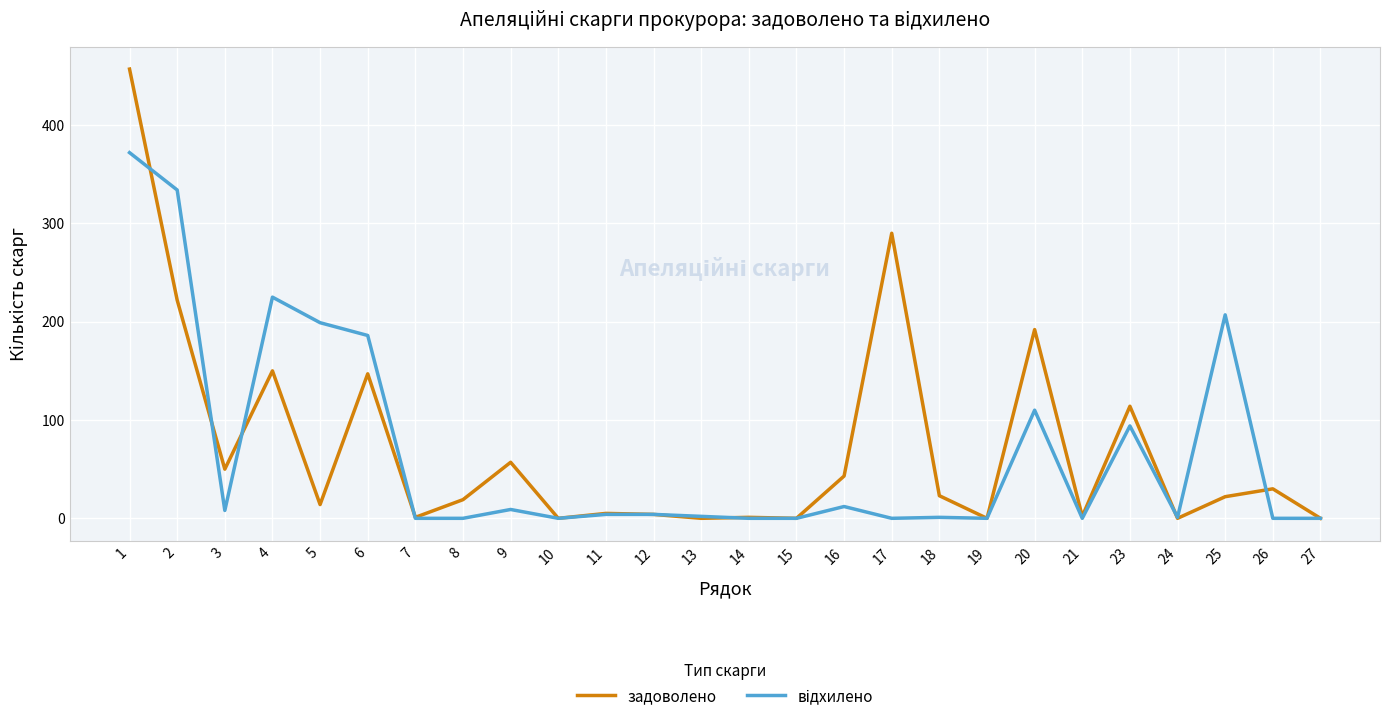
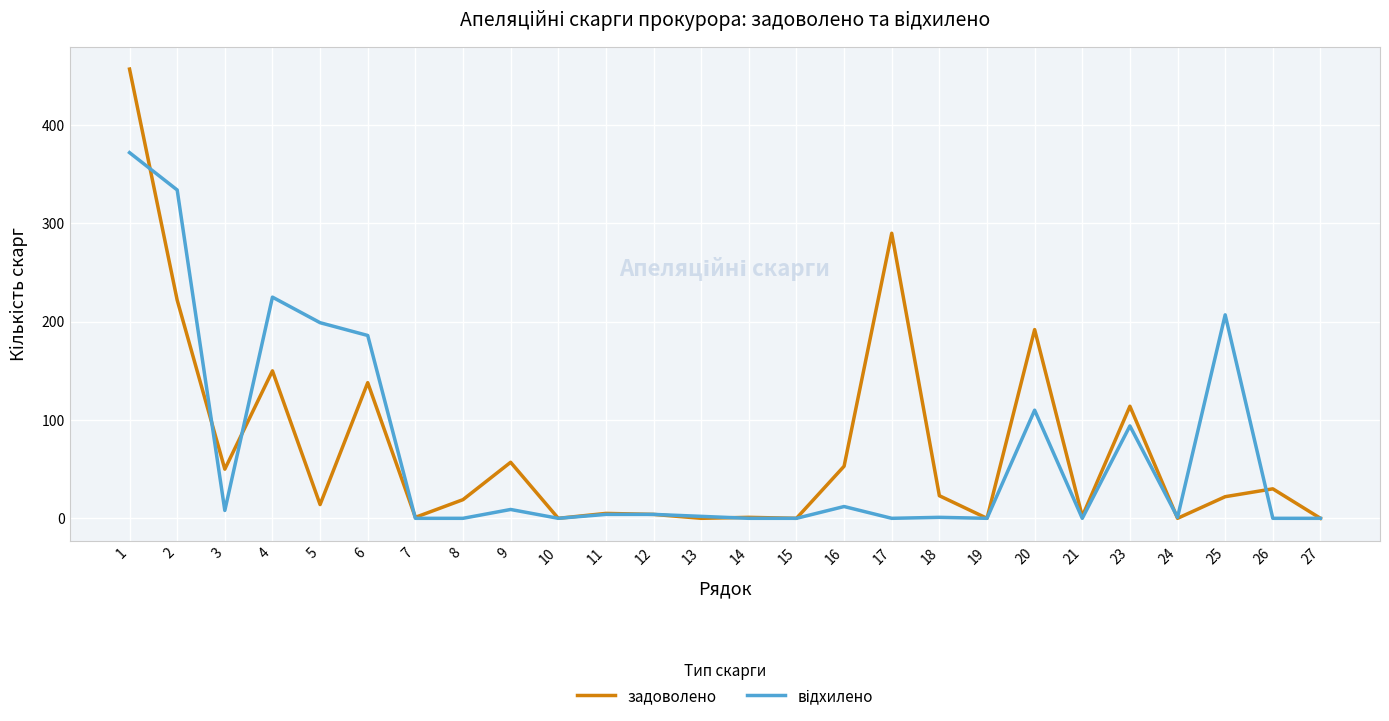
задоволено, 6: 150 -> 140
задоволено, 16: 40 -> 50
